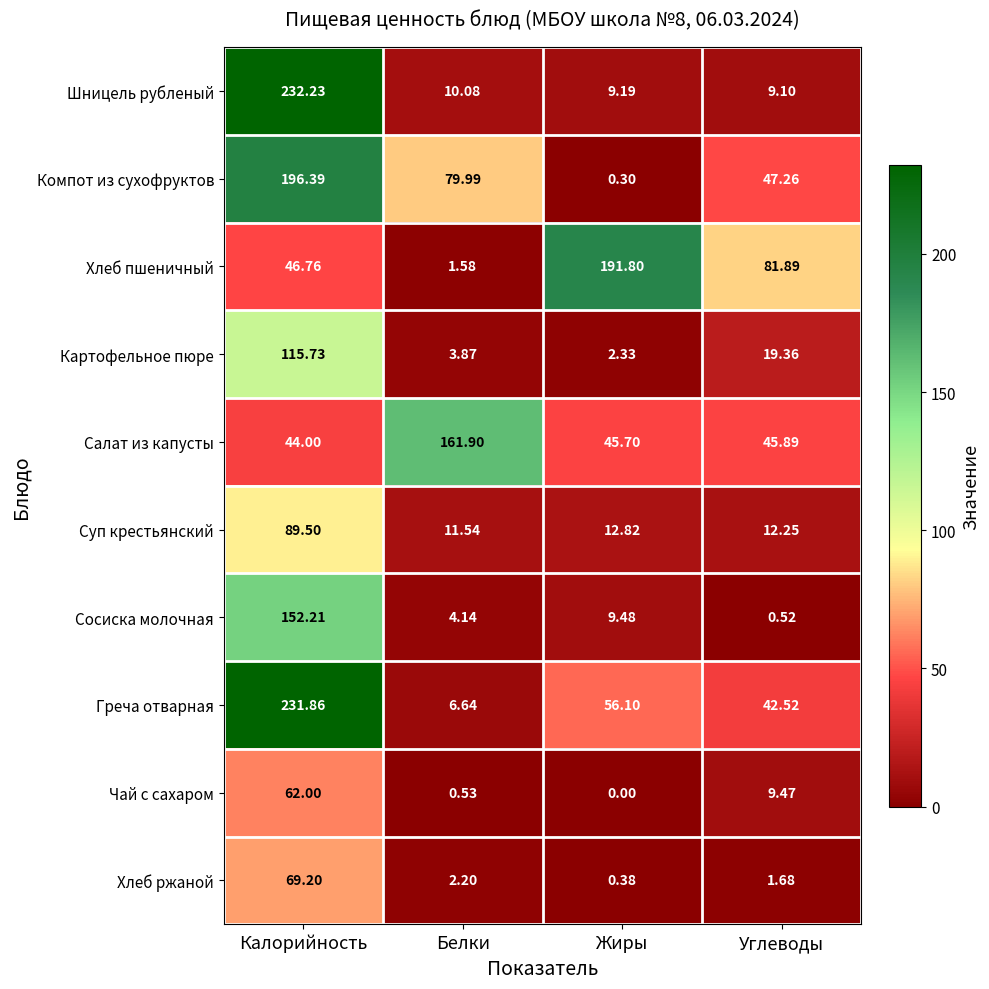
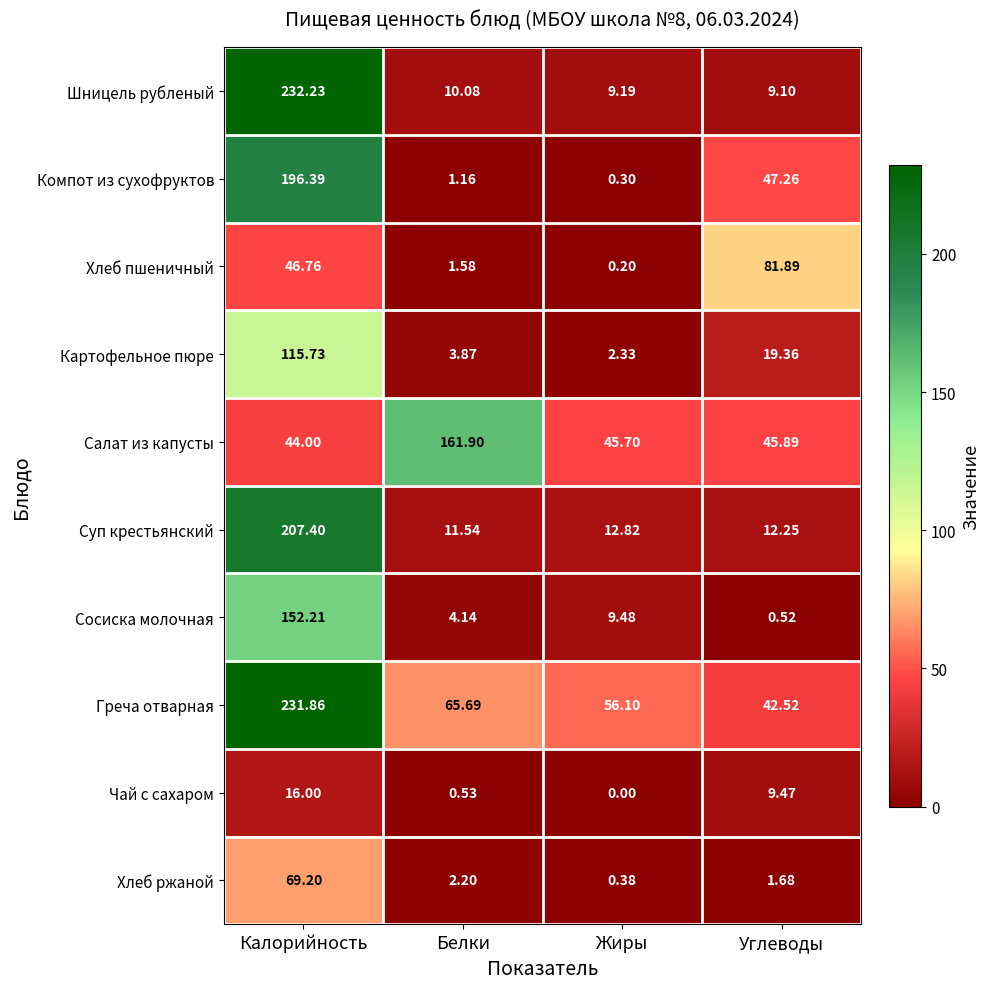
Компот из сухофруктов, Белки: 79.99 -> 1.16
Хлеб пшеничный, Жиры: 191.80 -> 0.20
Суп крестьянский, Калорийность: 89.50 -> 207.40
Греча отварная, Белки: 6.64 -> 65.69
Чай с сахаром, Калорийность: 62.00 -> 16.00
